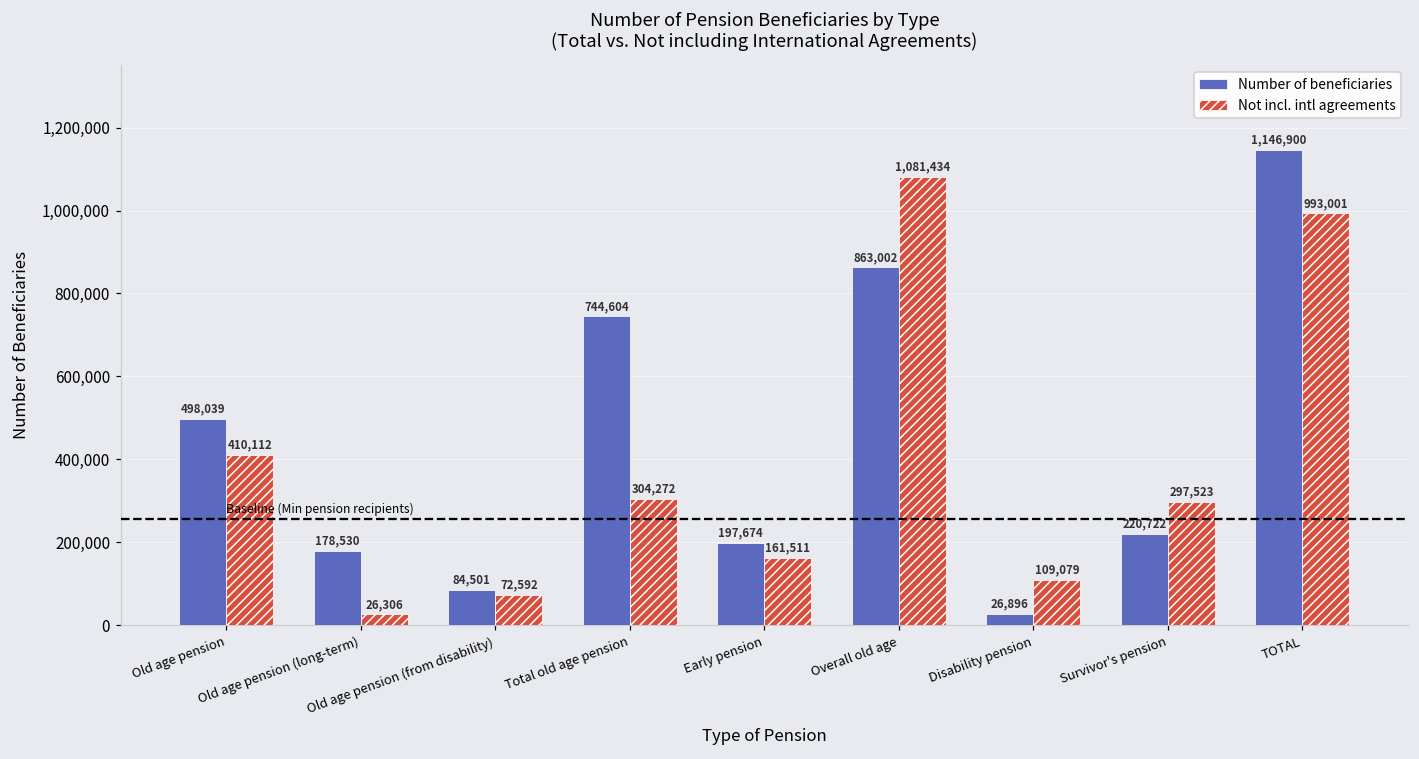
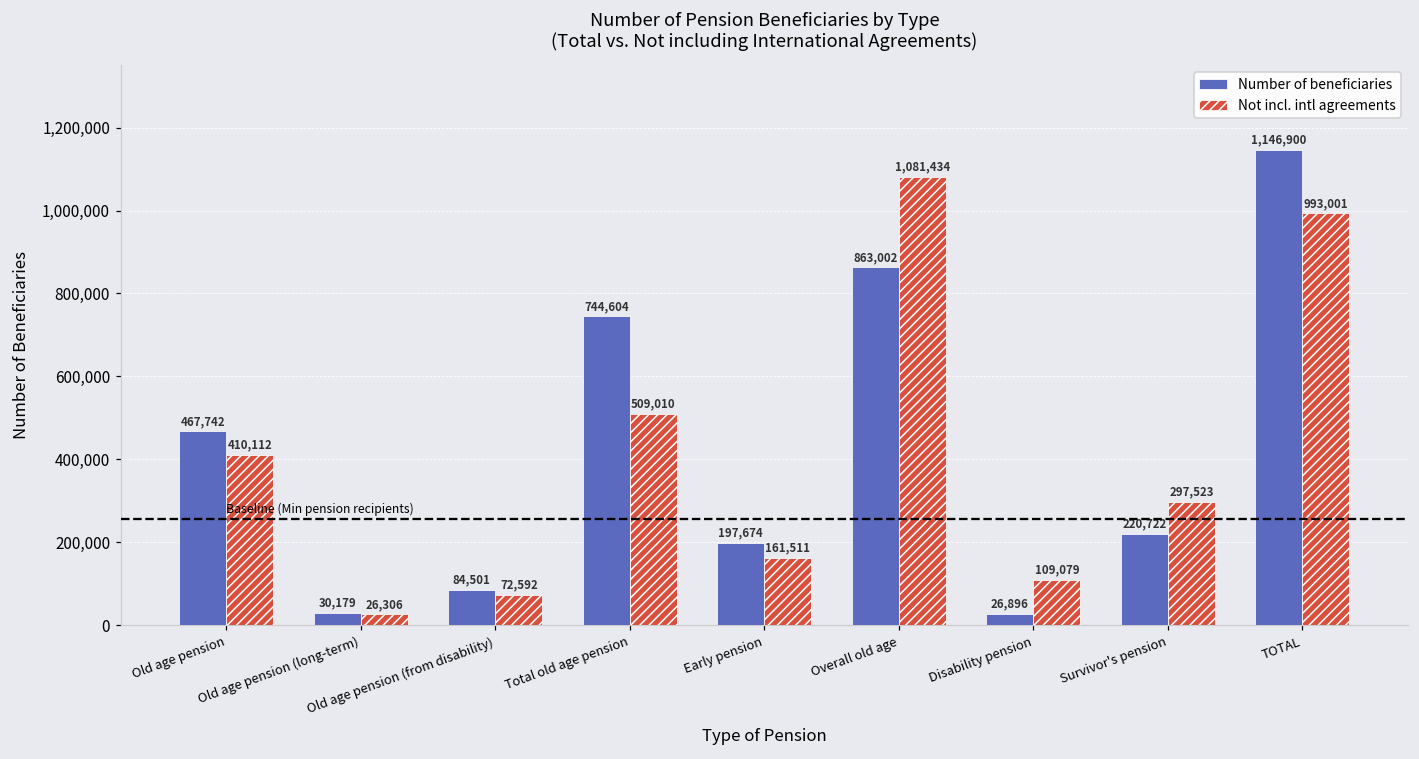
Number of beneficiaries, Old age pension: 498,039 -> 467,742
Number of beneficiaries, Old age pension (long-term): 178,530 -> 30,179
Not incl. intl agreements, Total old age pension: 304,272 -> 509,010
